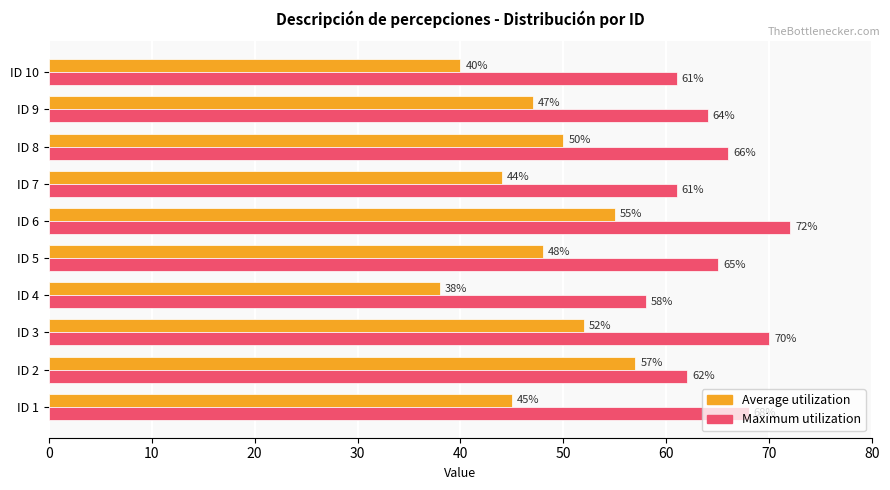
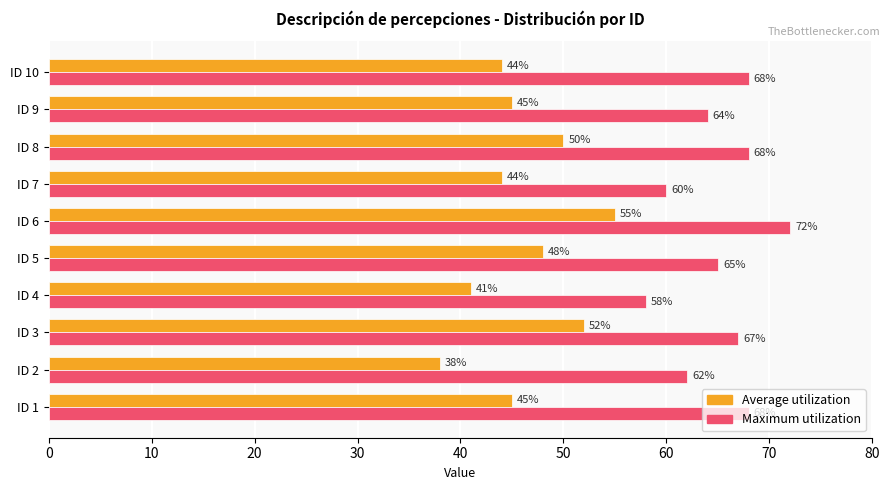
Average utilization, ID 10: 40% -> 44%
Maximum utilization, ID 10: 61% -> 68%
Average utilization, ID 9: 47% -> 45%
Maximum utilization, ID 8: 66% -> 68%
Maximum utilization, ID 7: 61% -> 60%
Average utilization, ID 4: 38% -> 41%
Maximum utilization, ID 3: 70% -> 67%
Average utilization, ID 2: 57% -> 38%
